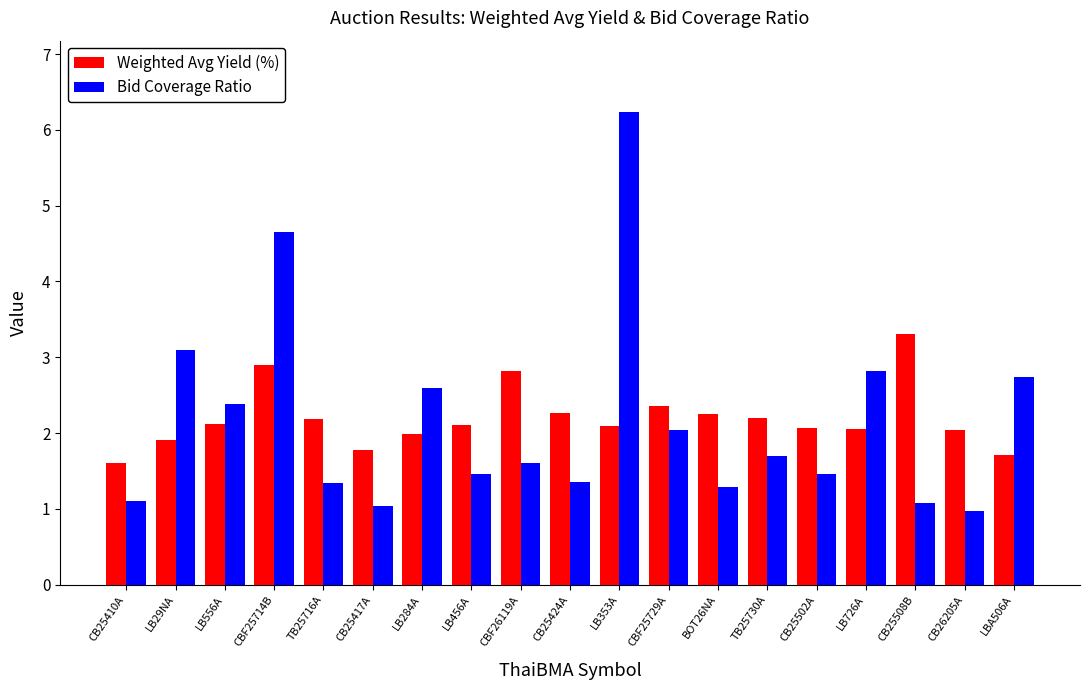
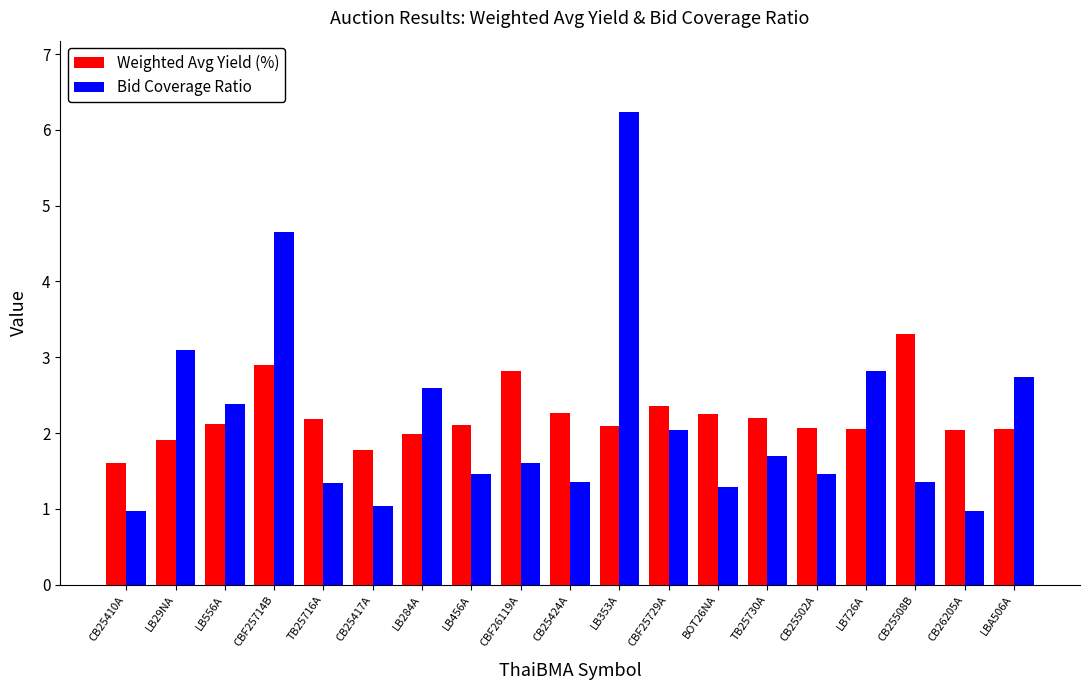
Bid Coverage Ratio, CB25410A: 1.1 -> 1.0
Bid Coverage Ratio, CB25508B: 1.1 -> 1.4
Weighted Avg Yield (%), LBA506A: 1.7 -> 2.1
